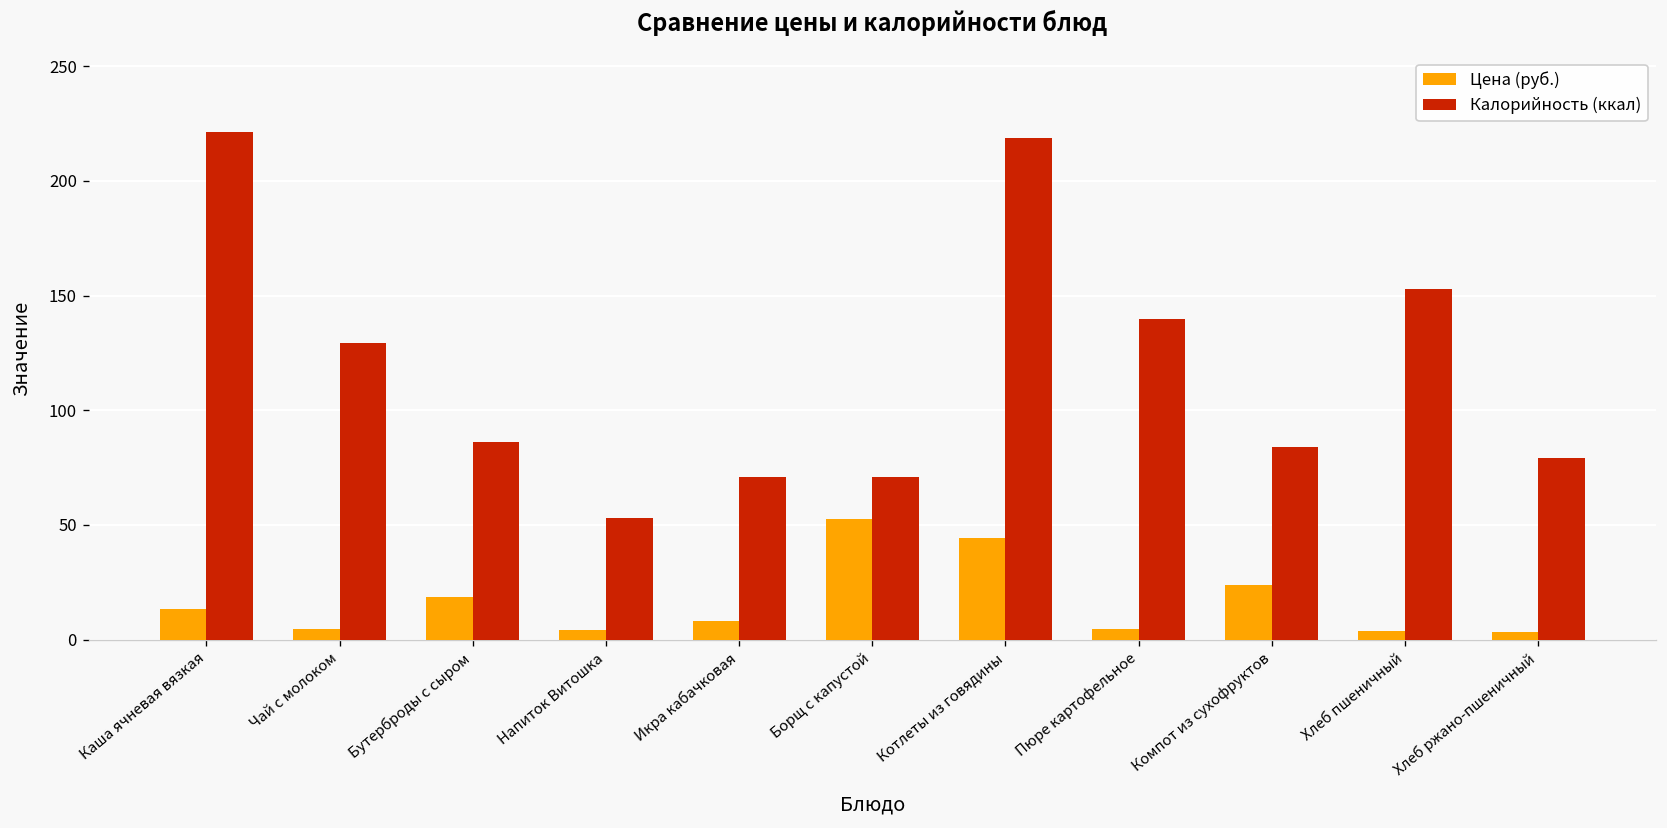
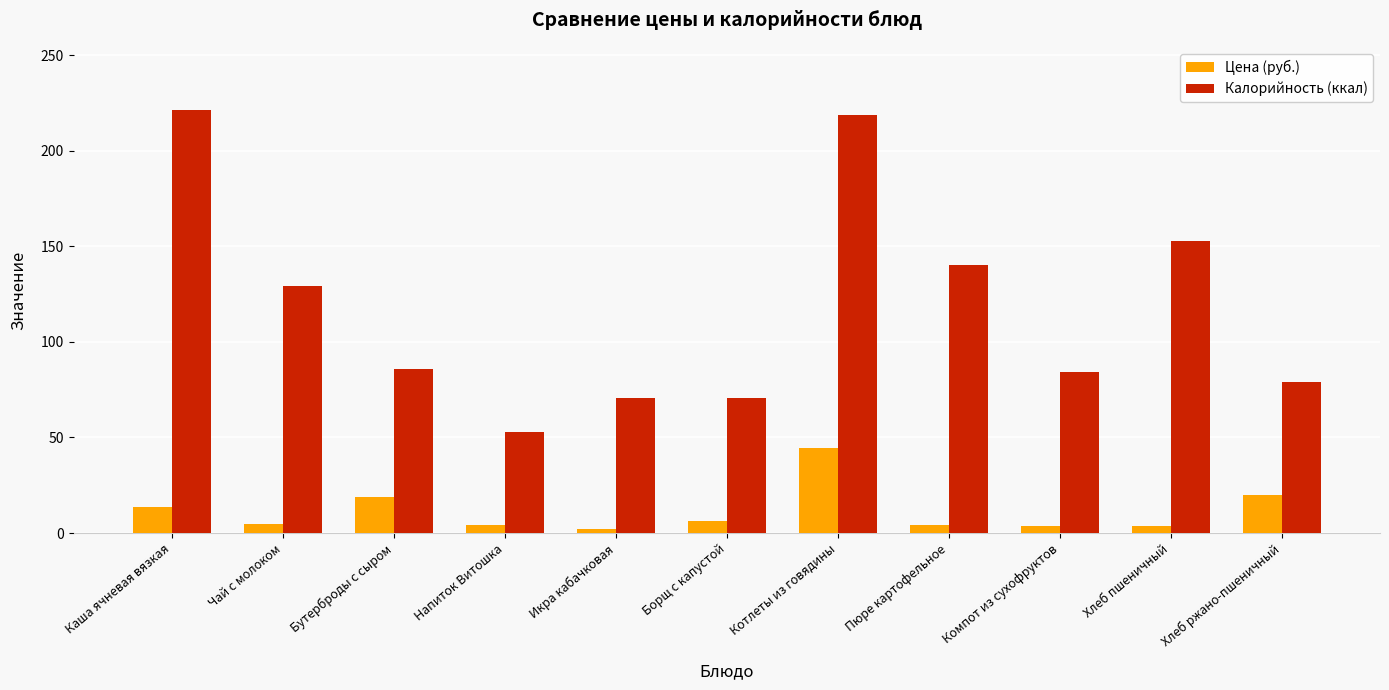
Цена (руб.), Икра кабачковая: 8 -> 2
Цена (руб.), Борщ с капустой: 53 -> 7
Цена (руб.), Компот из сухофруктов: 24 -> 4
Цена (руб.), Хлеб ржано-пшеничный: 3 -> 20
